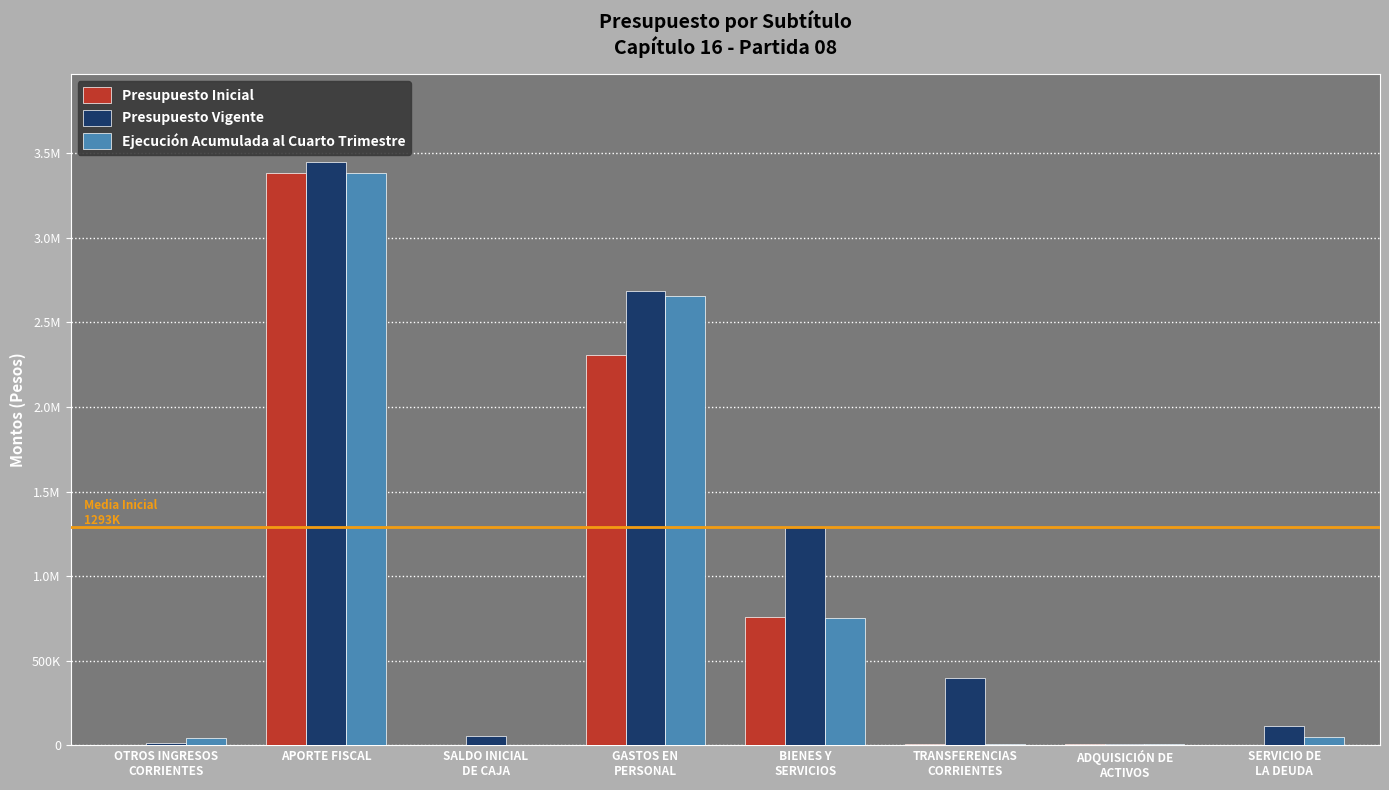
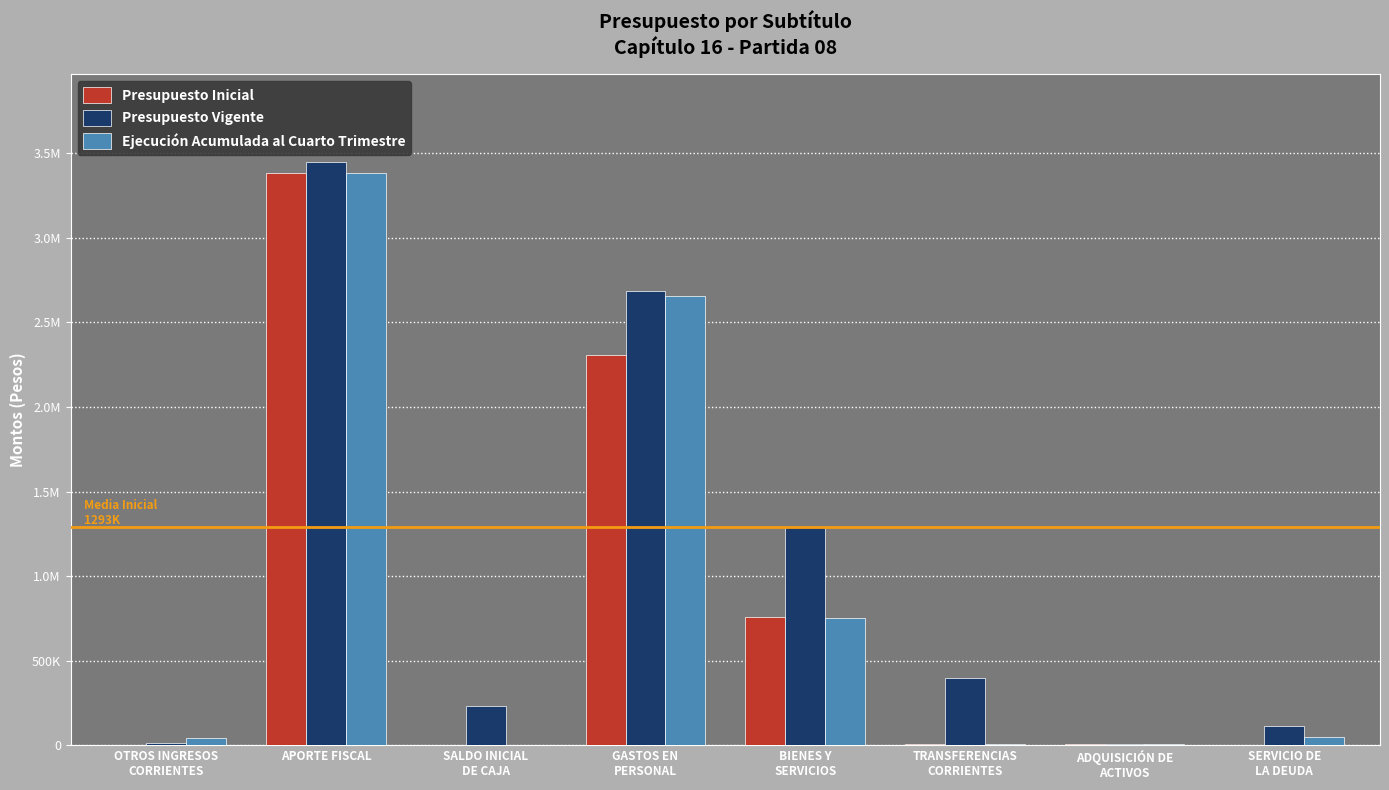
Presupuesto Vigente, SALDO INICIAL DE CAJA: 50000 -> 230000
